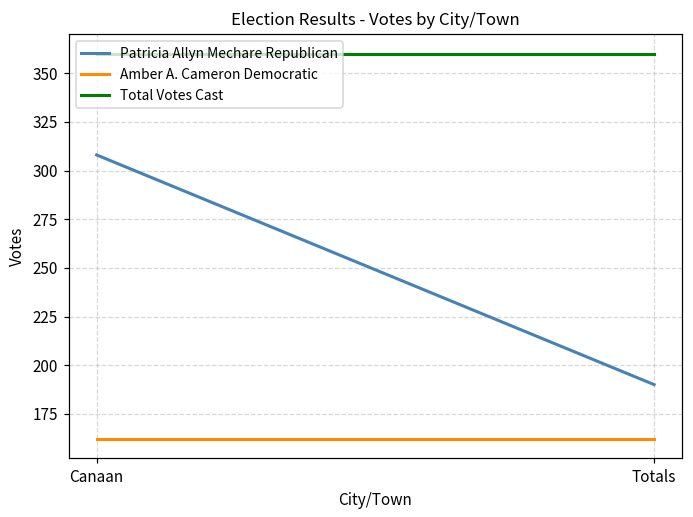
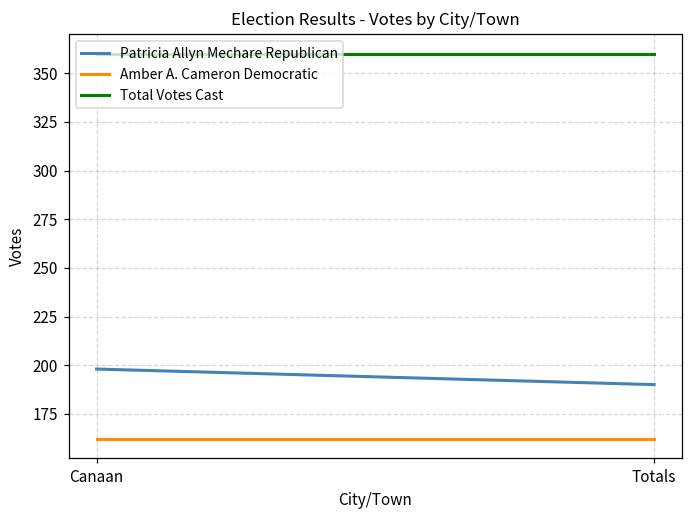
Patricia Allyn Mechare Republican, Canaan: 308 -> 198
